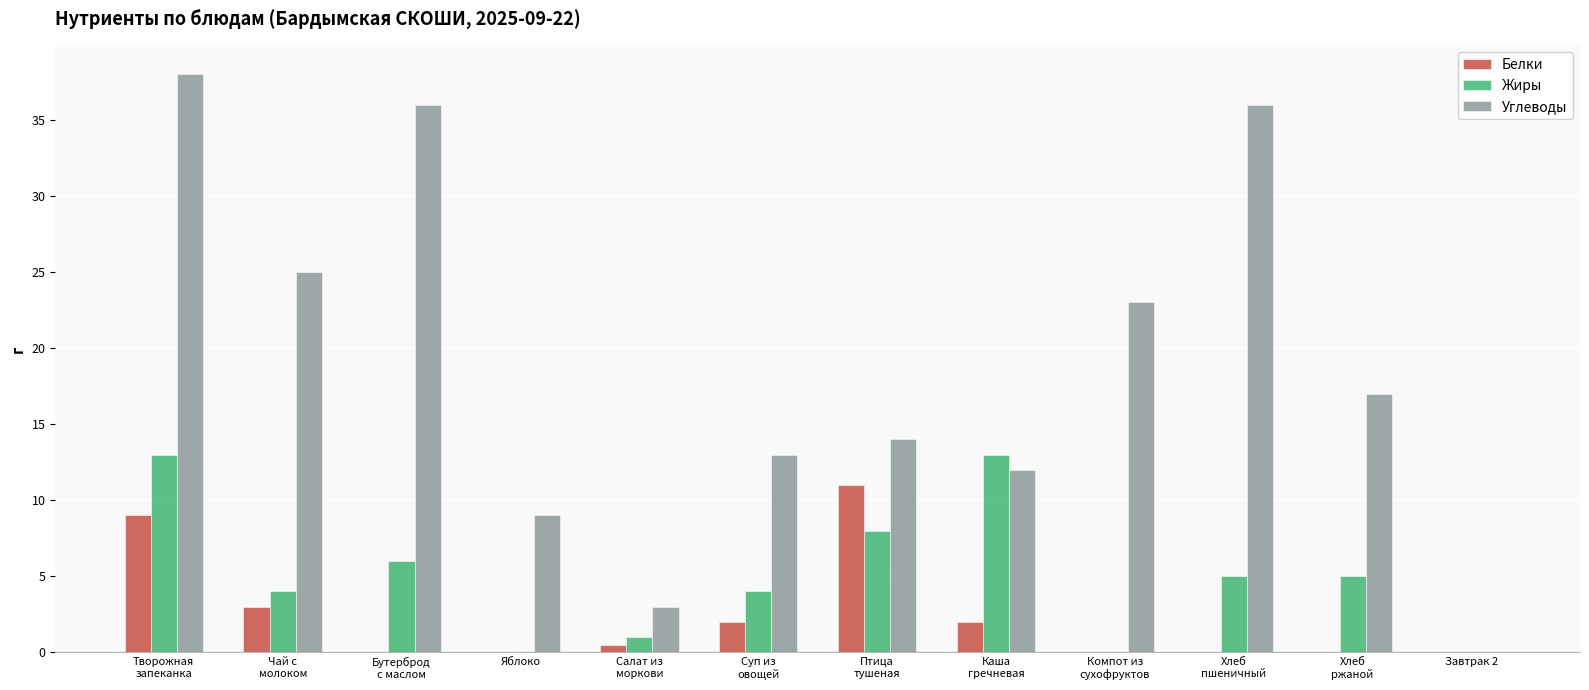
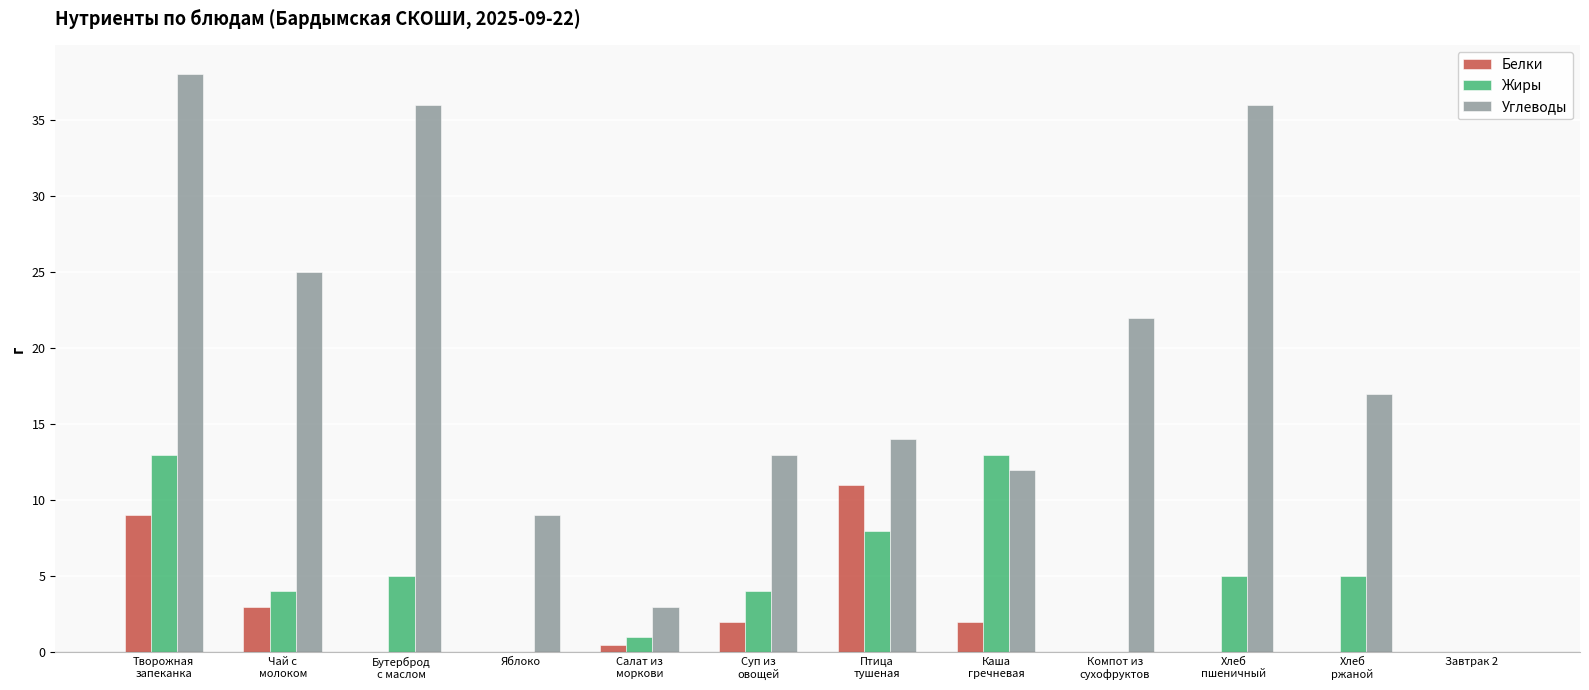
Жиры, Бутерброд с маслом: 6 -> 5
Углеводы, Компот из сухофруктов: 23 -> 22
